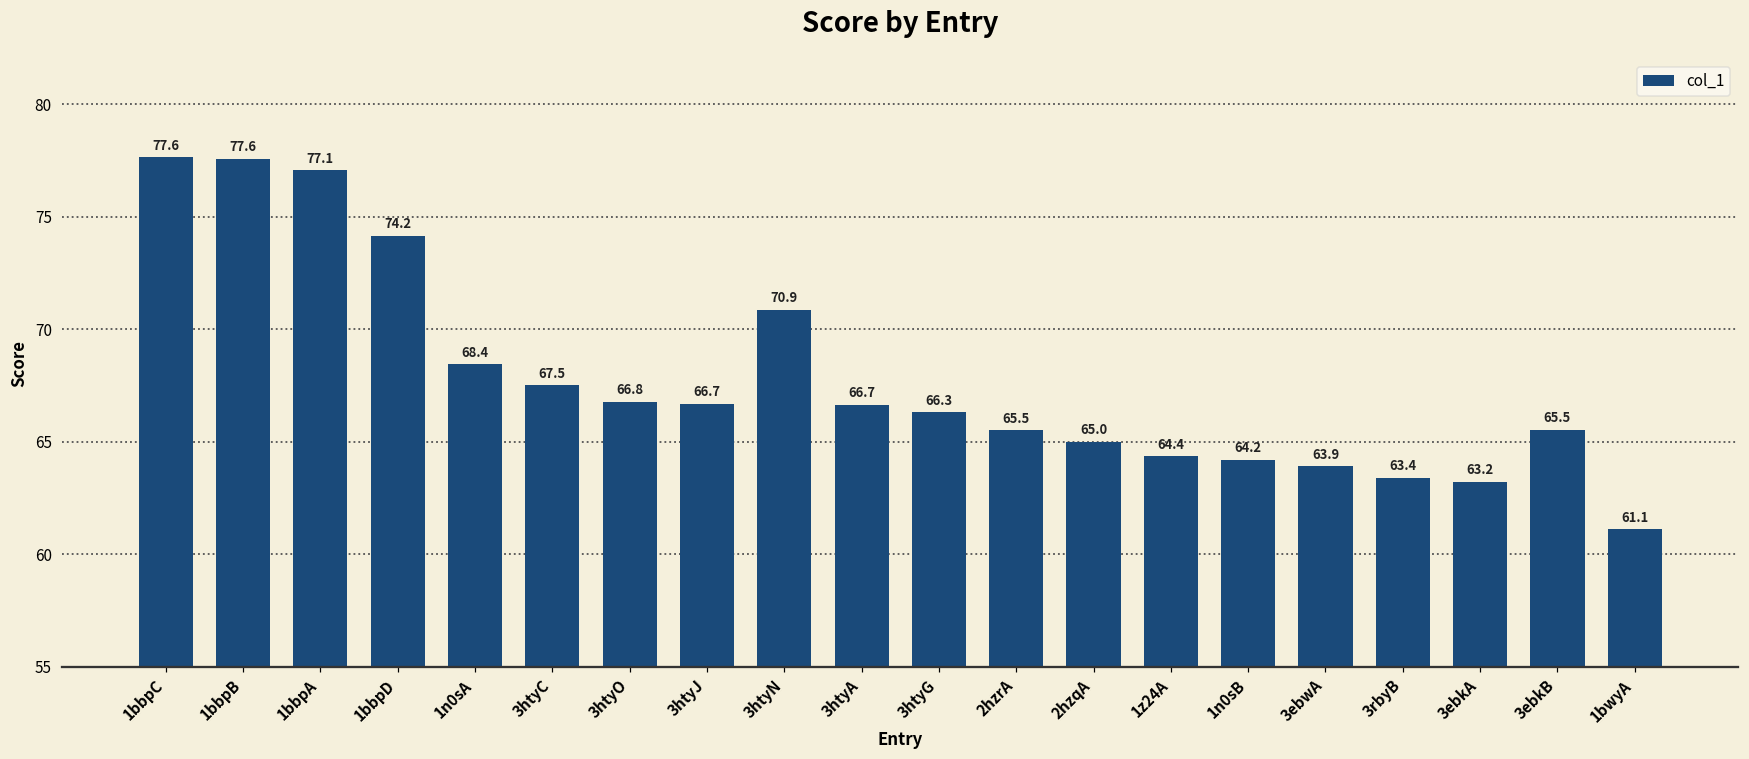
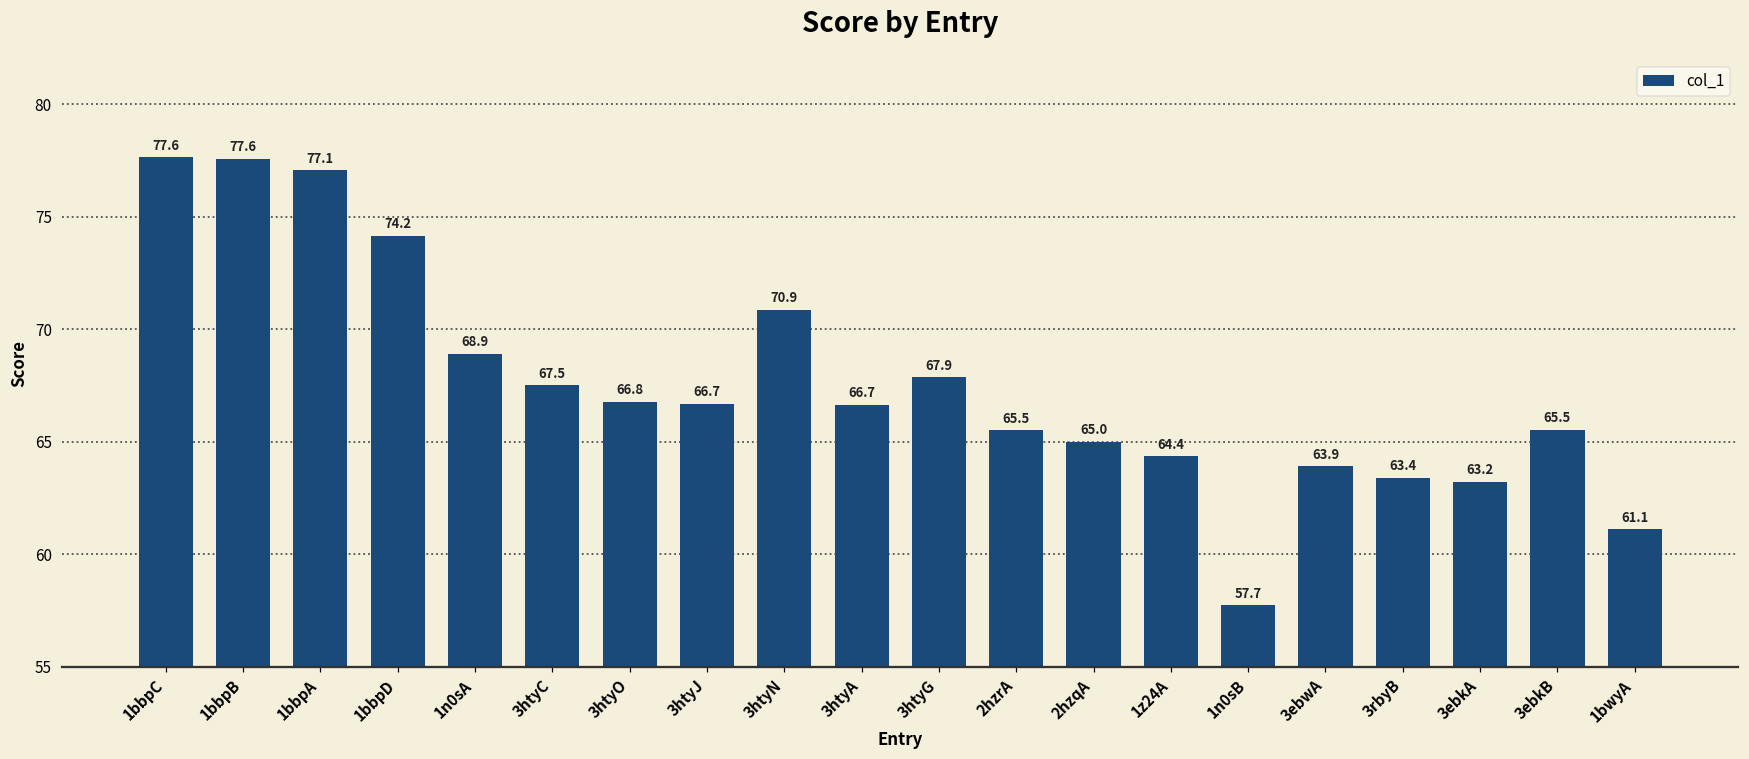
1n0sA: 68.4 -> 68.9
3htyG: 66.3 -> 67.9
1n0sB: 64.2 -> 57.7
